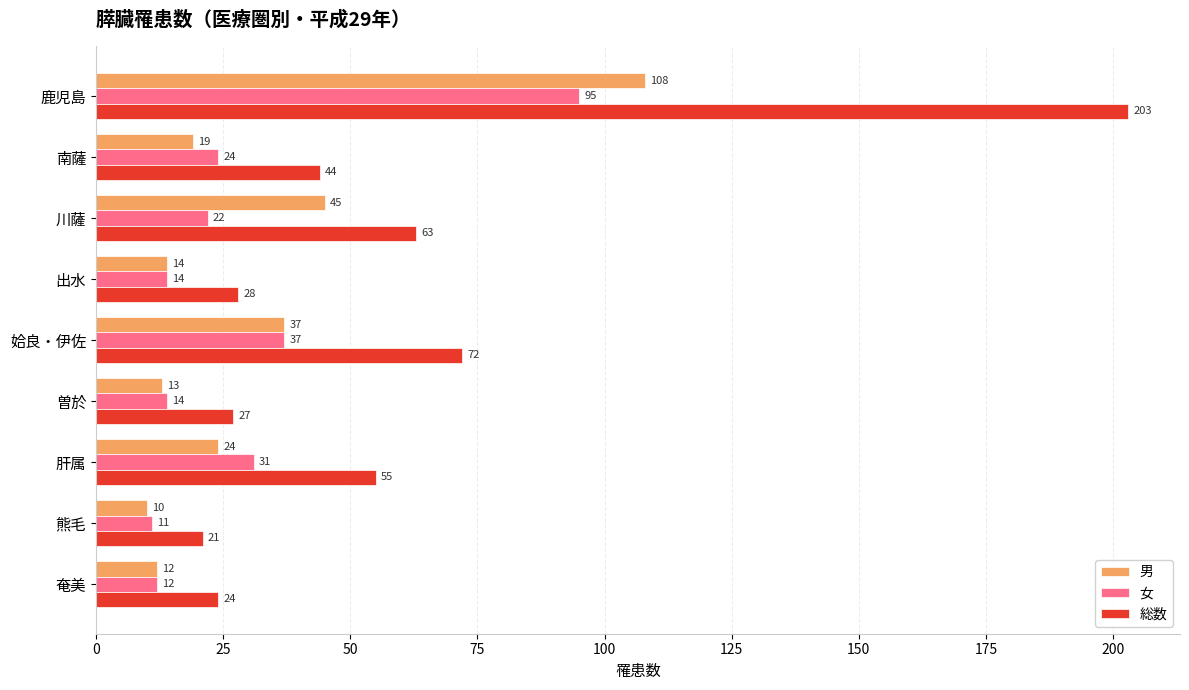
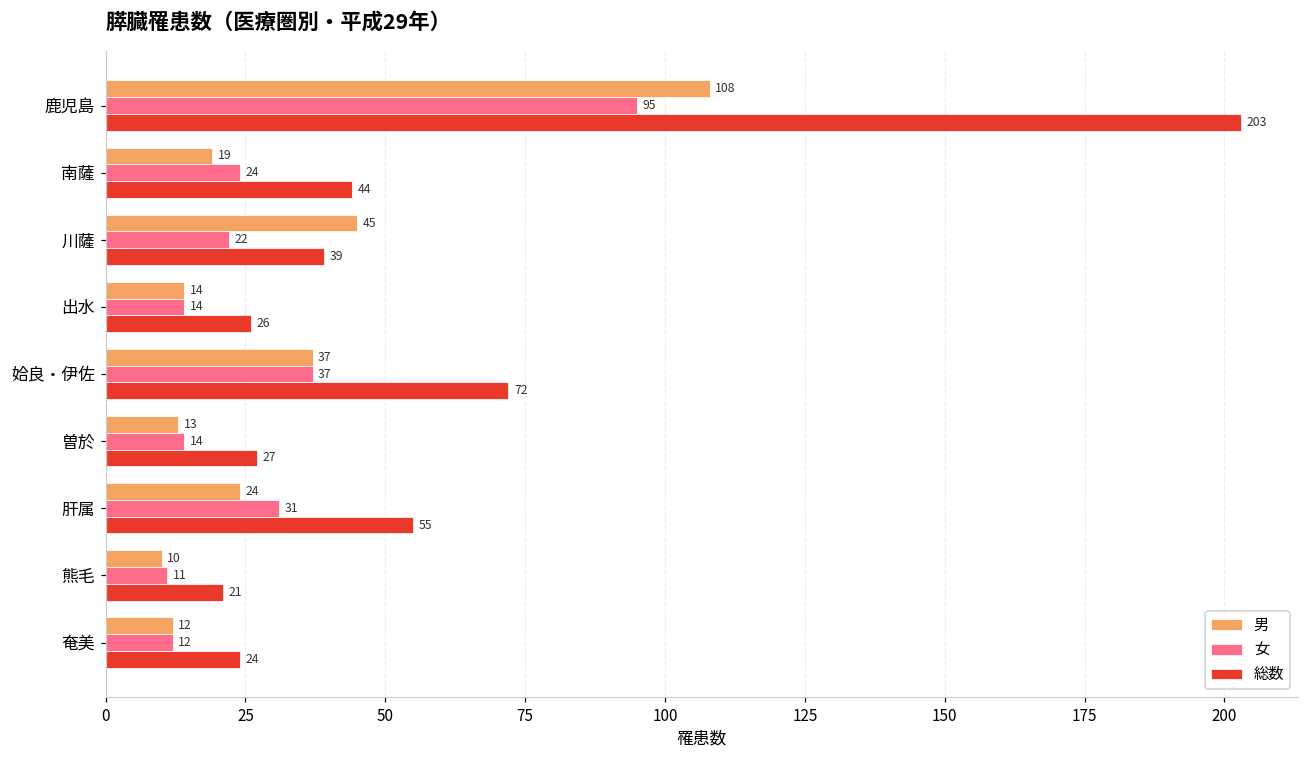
総数, 川薩: 63 -> 39
総数, 出水: 28 -> 26
